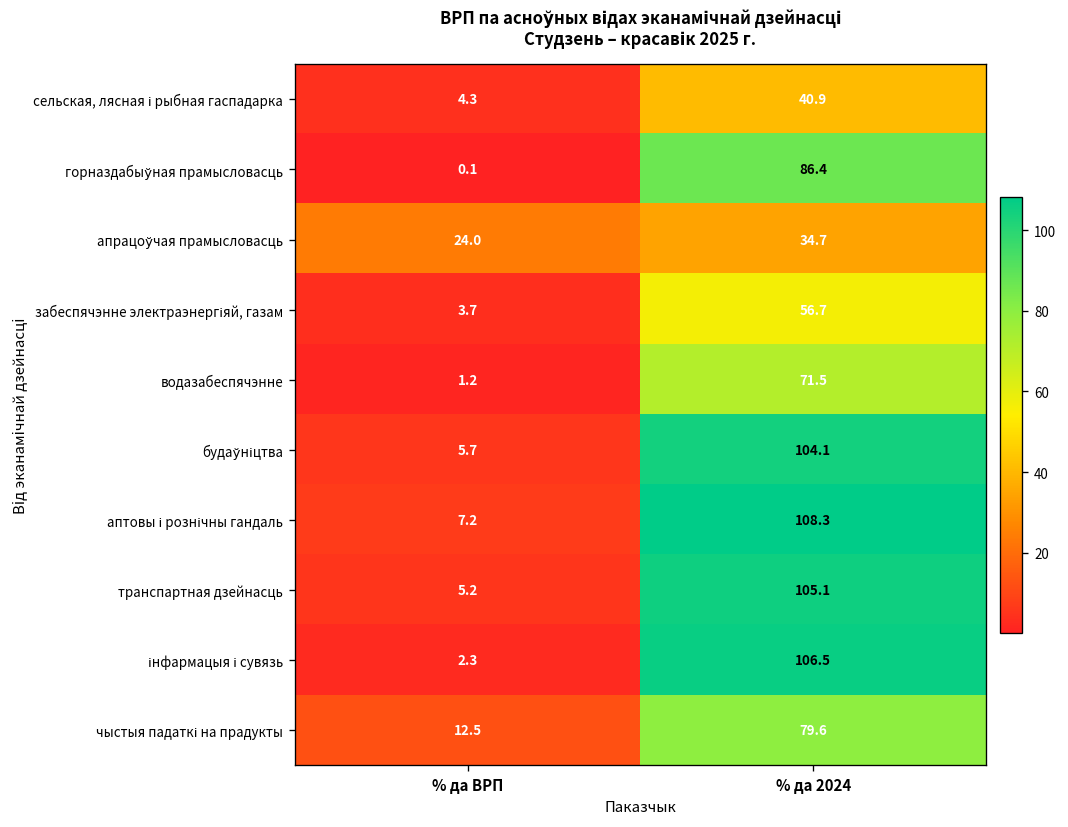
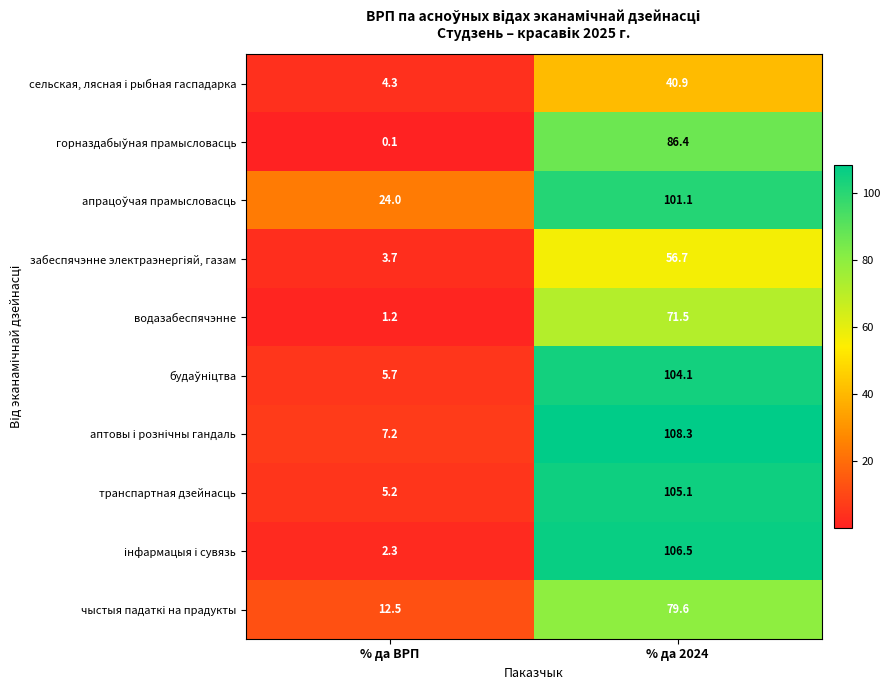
апрацоўчая прамысловасць, % да 2024: 34.7 -> 101.1
